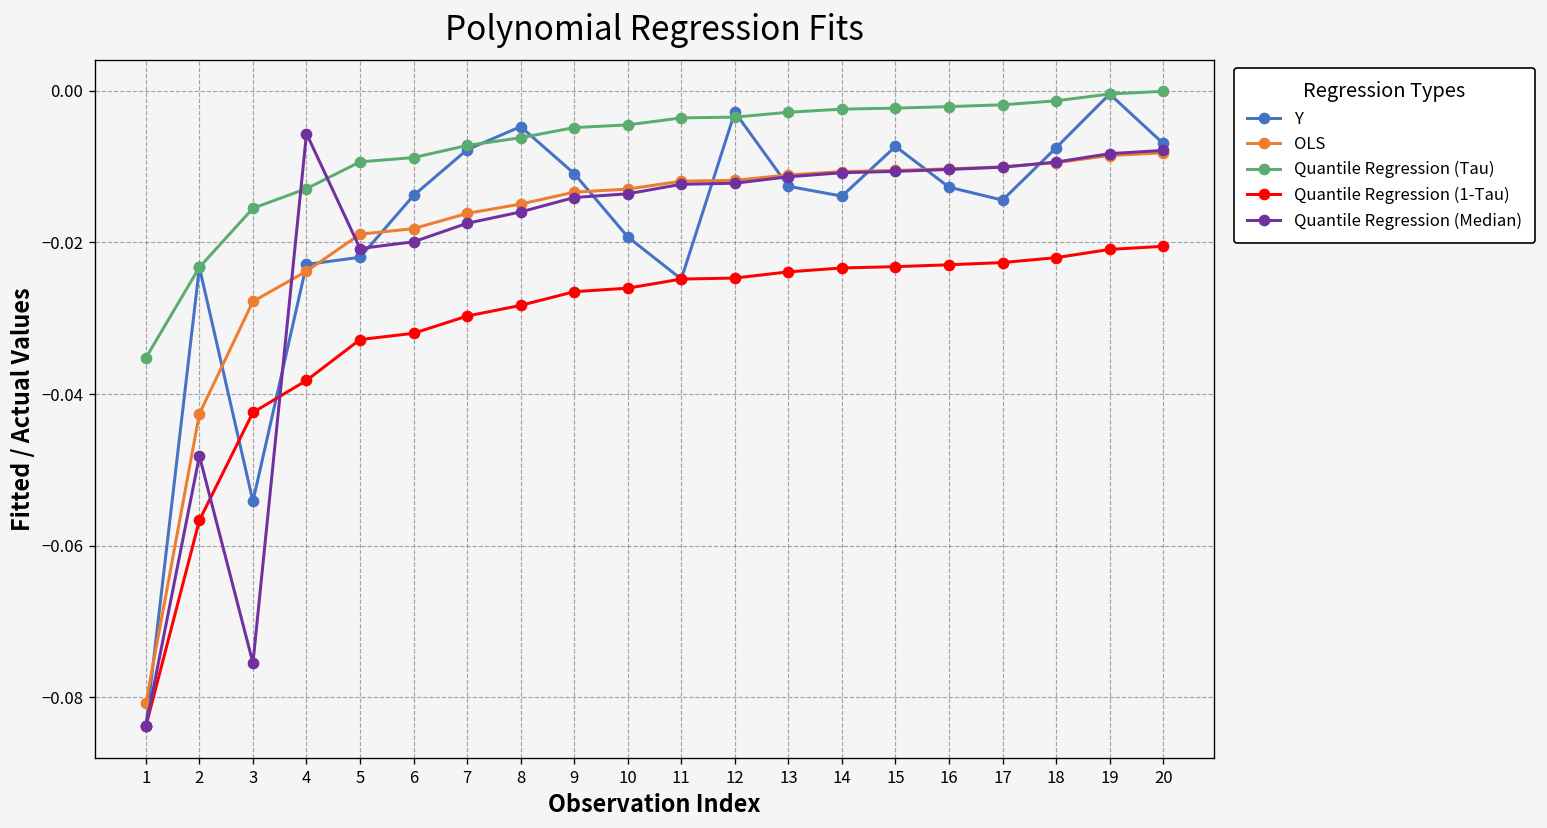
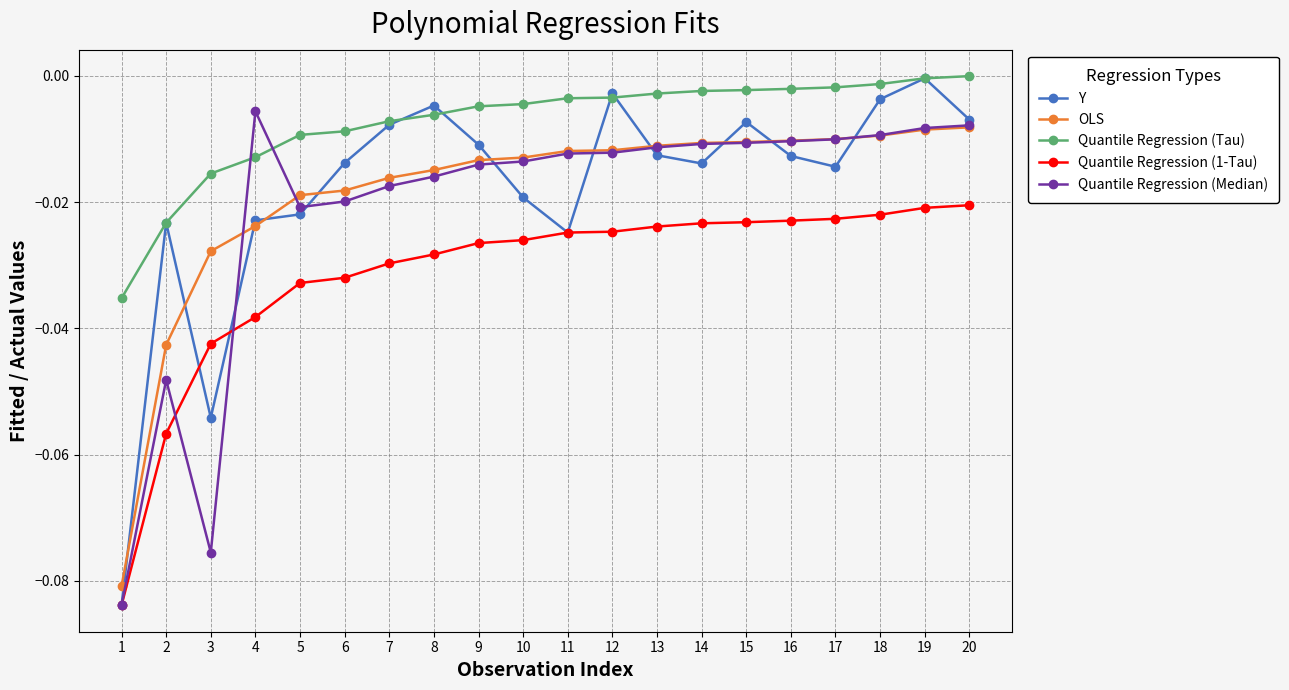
Y, 18: -0.007 -> -0.004
